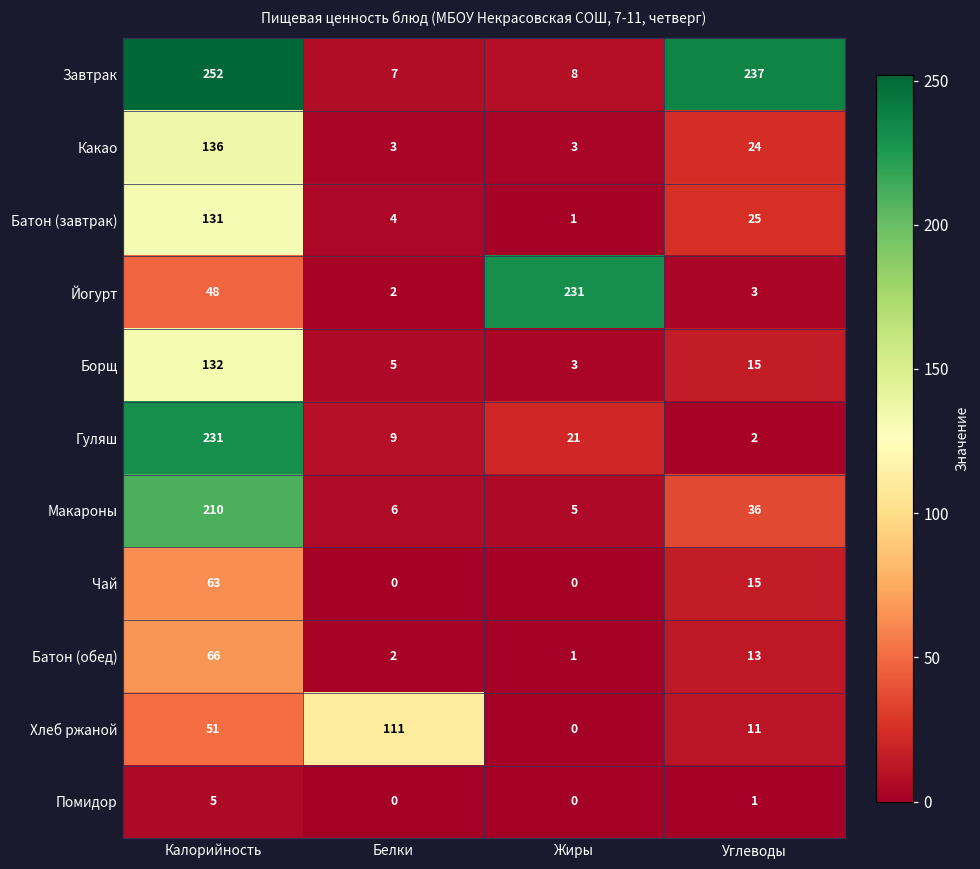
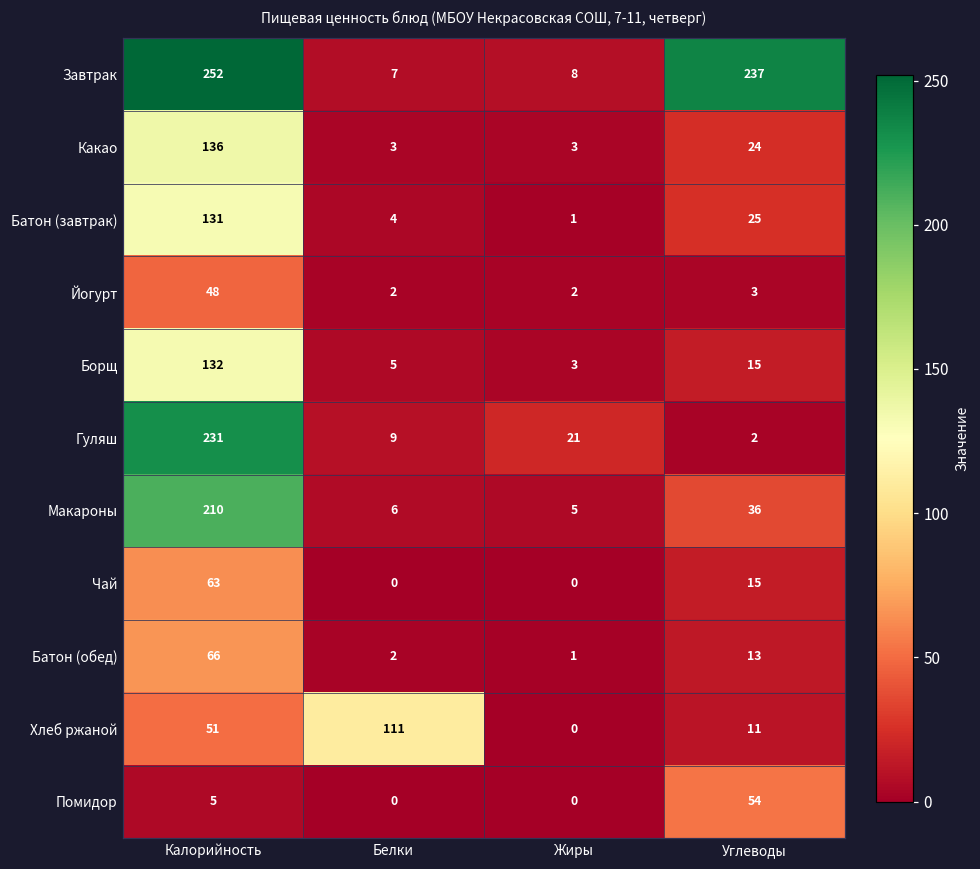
Йогурт, Жиры: 231 -> 2
Помидор, Углеводы: 1 -> 54
